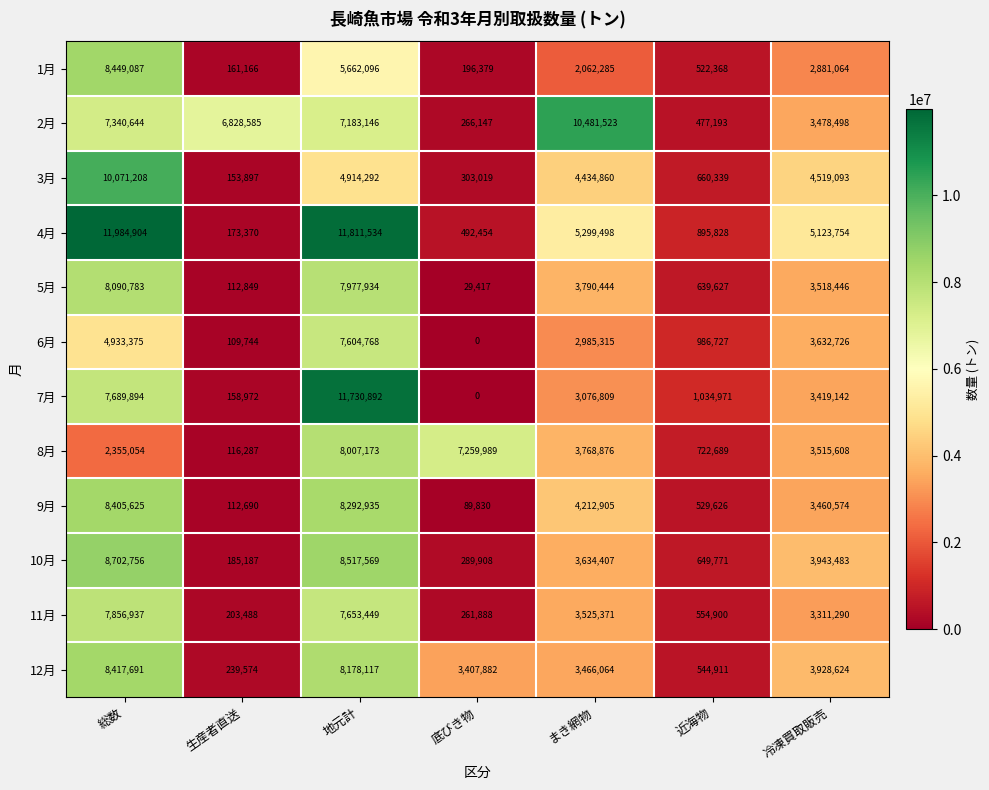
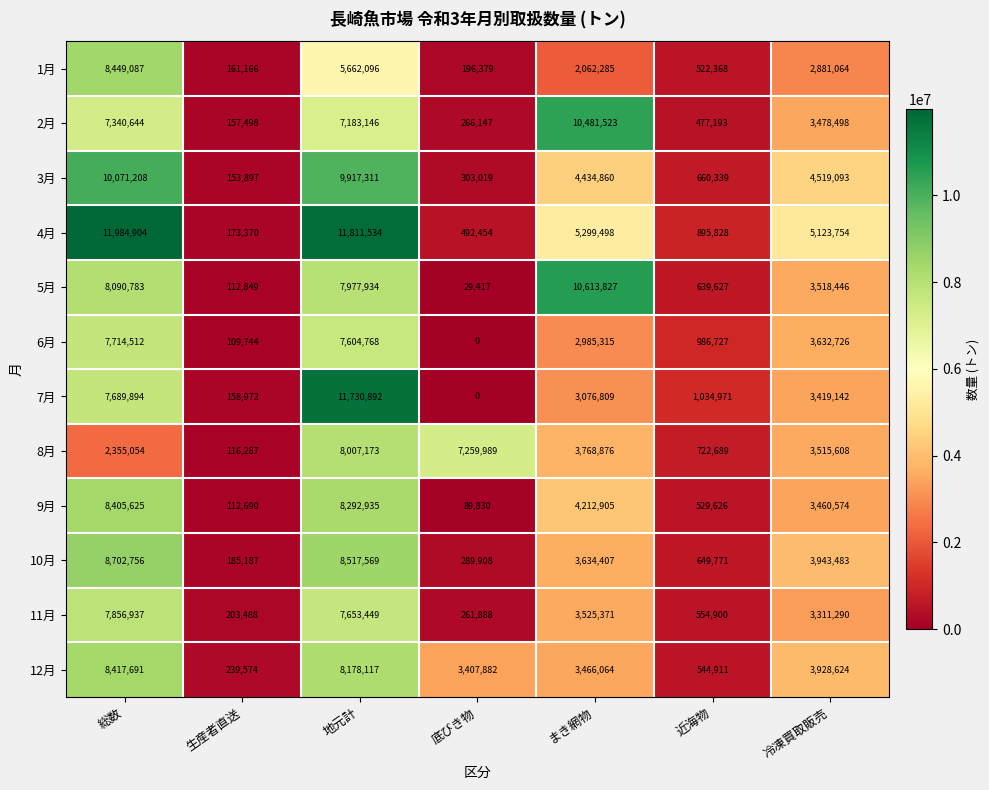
2月, 生産者直送: 6,828,585 -> 157,498
3月, 地元計: 4,914,292 -> 9,917,311
5月, まき網物: 3,790,444 -> 10,613,827
6月, 総数: 4,933,375 -> 7,714,512
